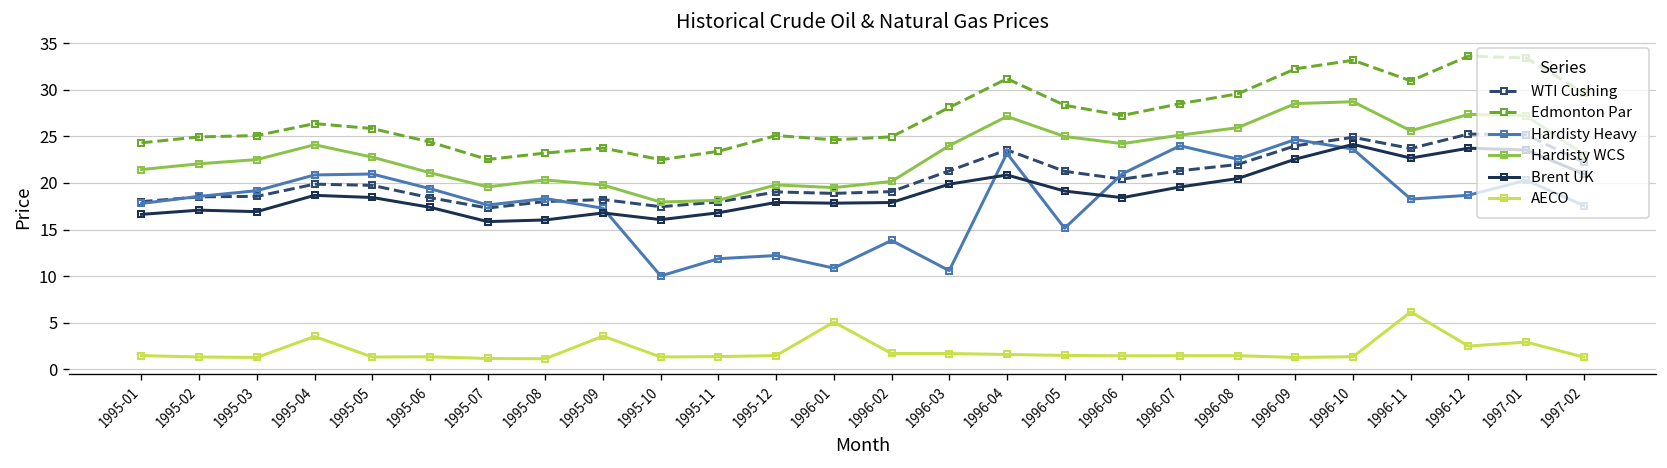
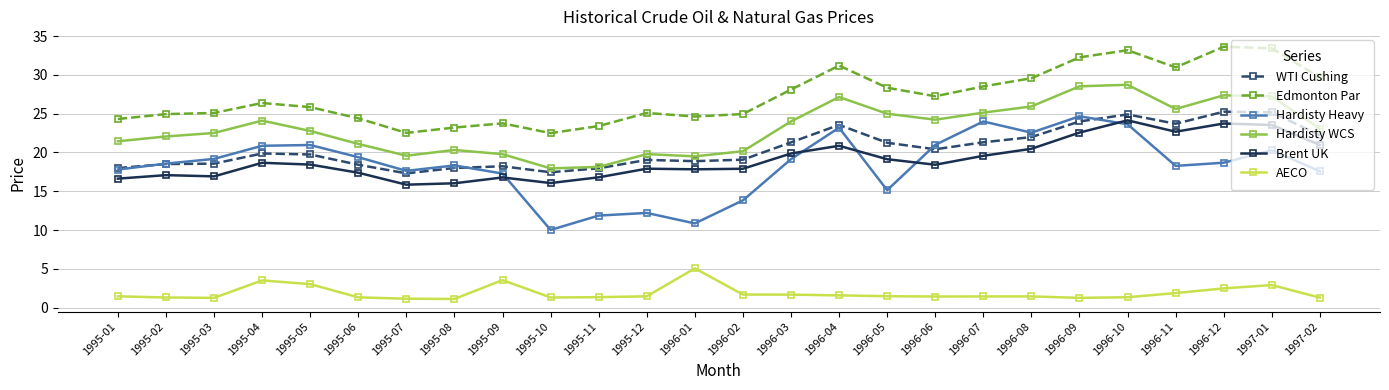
AECO, 1995-05: 1 -> 3
Hardisty Heavy, 1996-03: 11 -> 19
AECO, 1996-11: 6 -> 2
